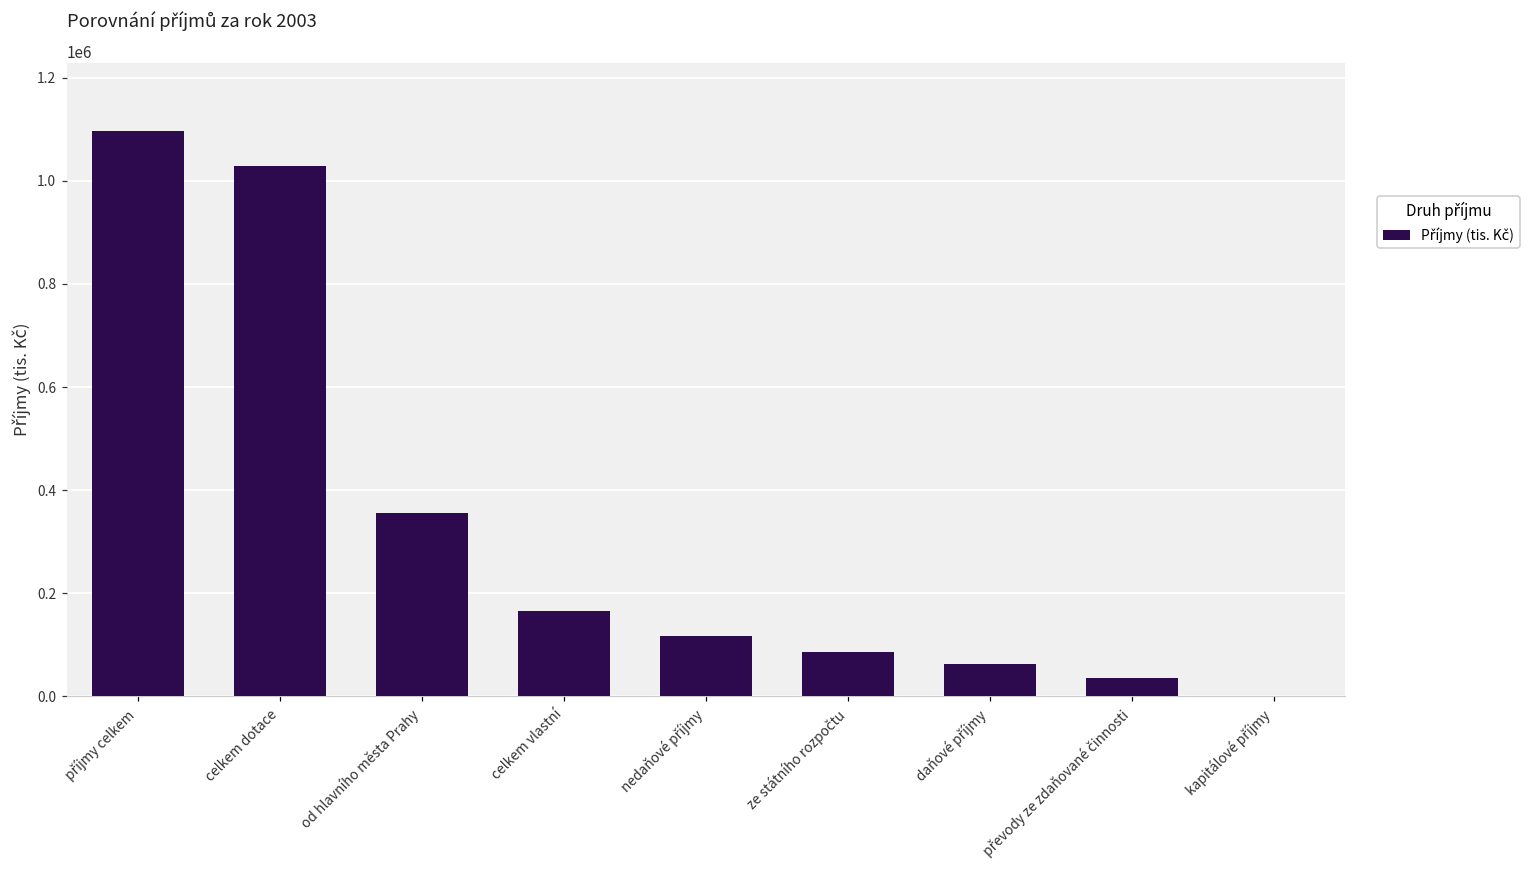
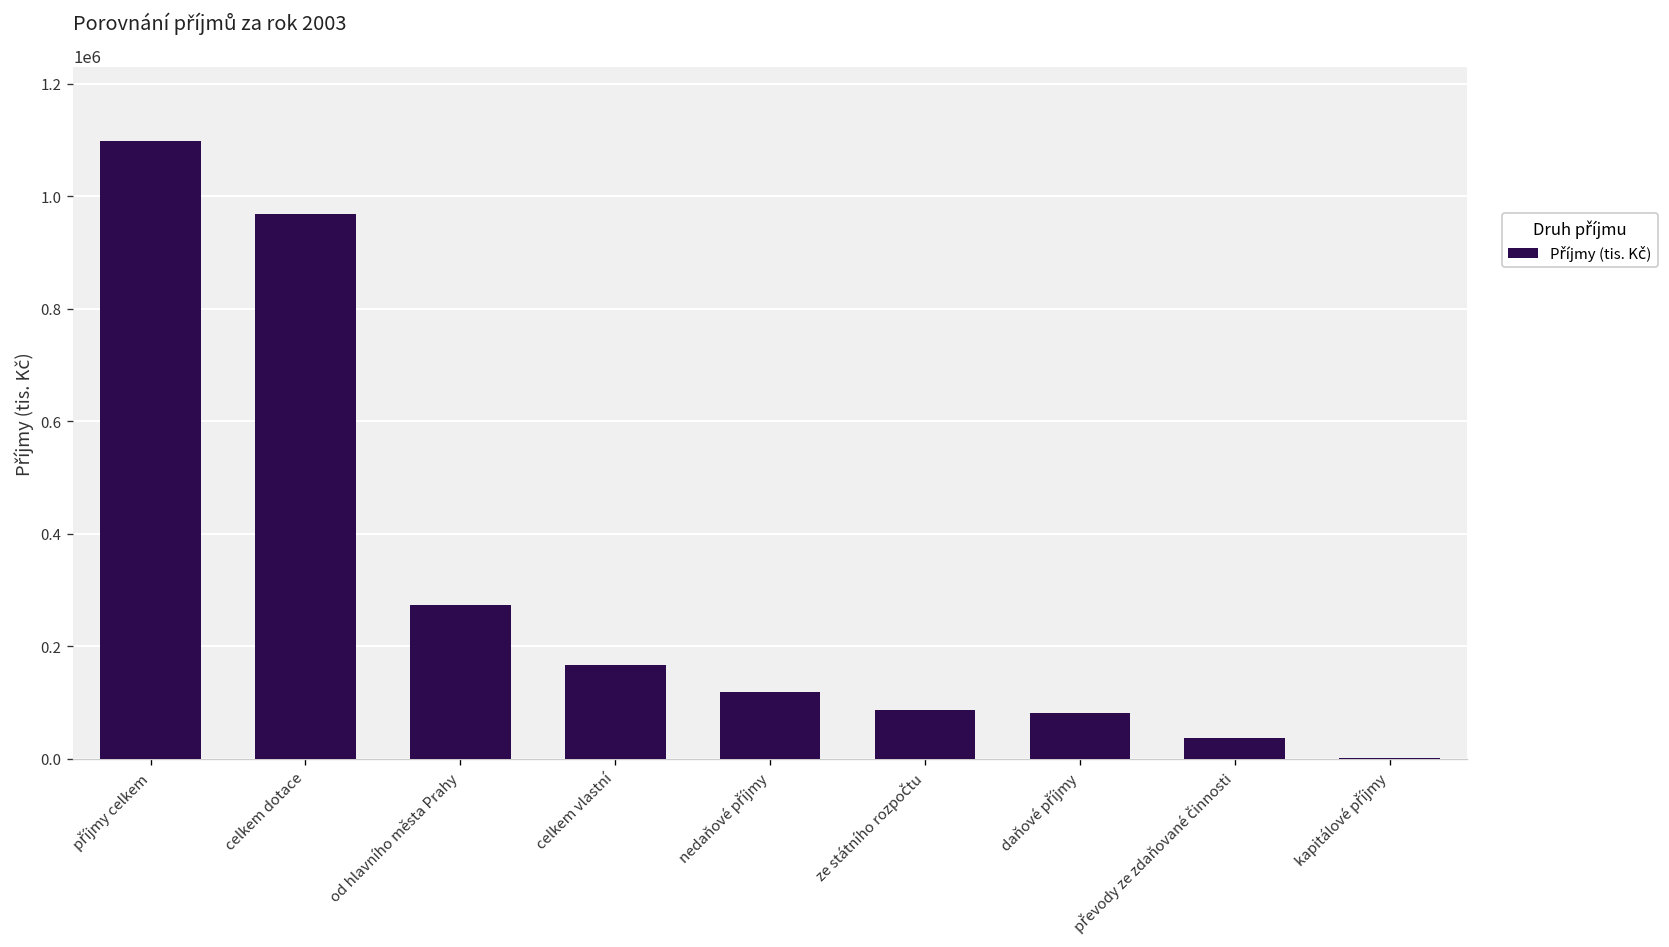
celkem dotace: 1030000 -> 970000
od hlavního města Prahy: 360000 -> 270000
daňové příjmy: 60000 -> 80000
